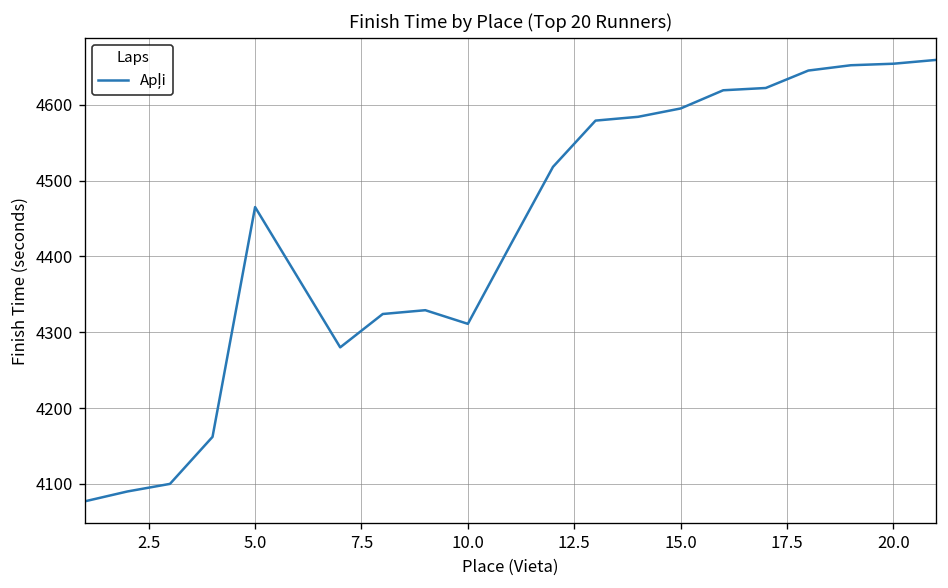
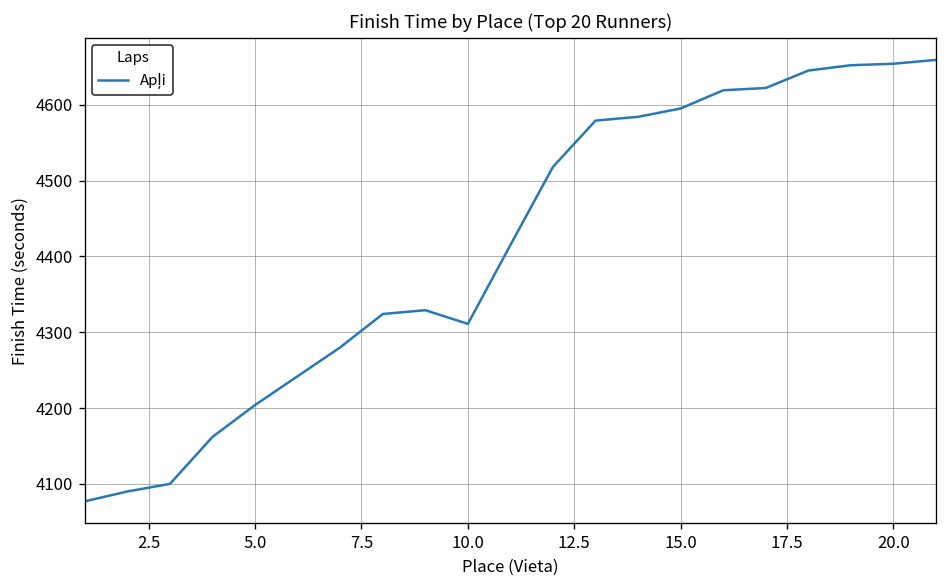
5.0: 4470 -> 4200
